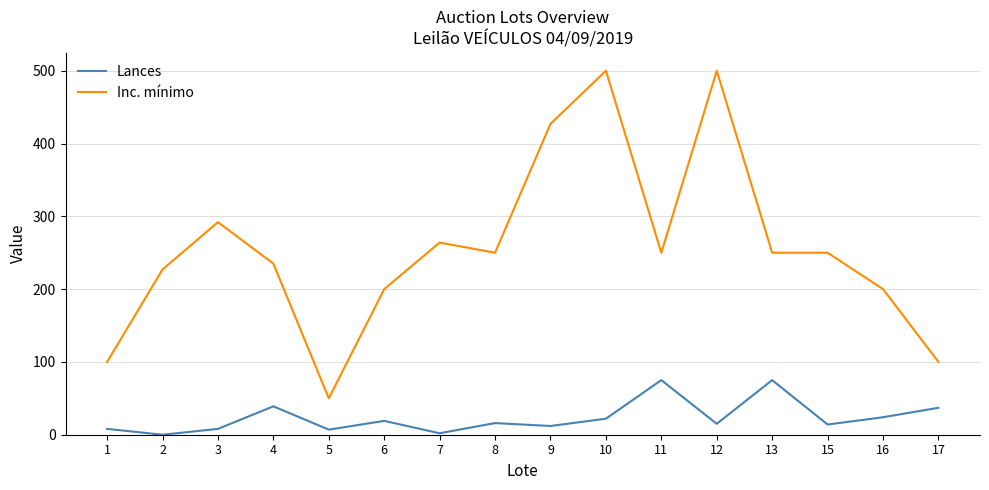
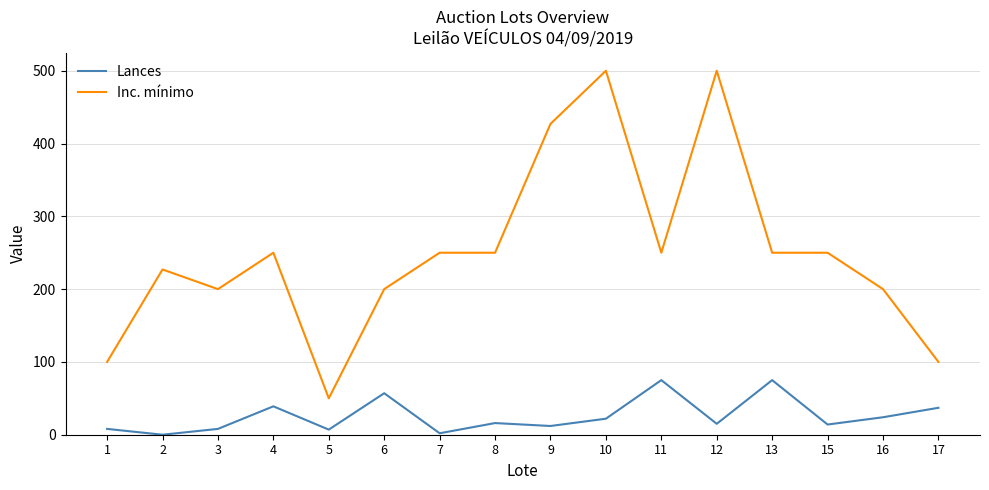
Inc. mínimo, 3: 290 -> 200
Inc. mínimo, 4: 240 -> 250
Lances, 6: 20 -> 60
Inc. mínimo, 7: 260 -> 250
